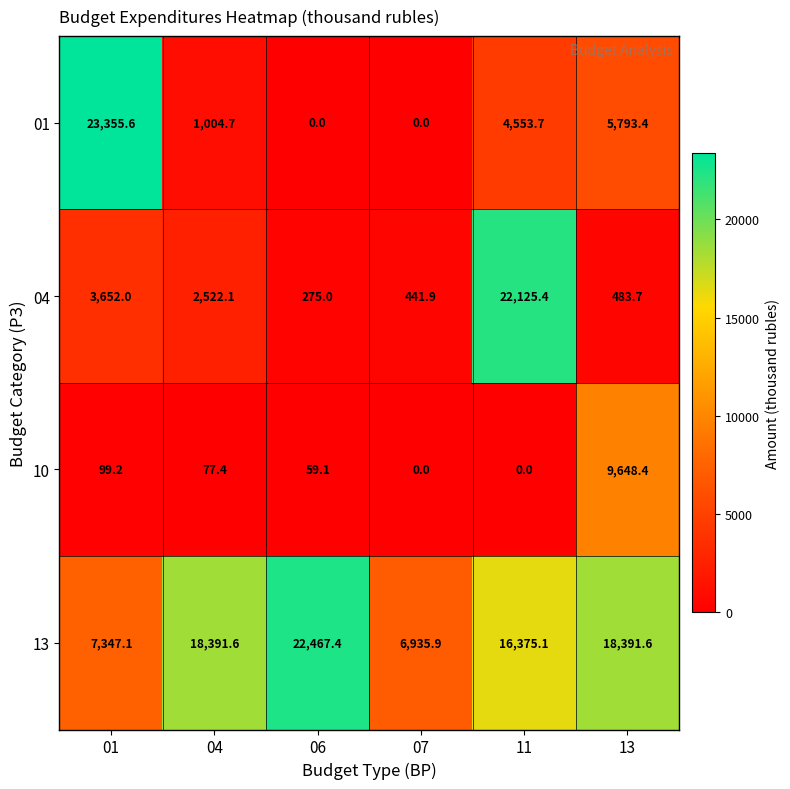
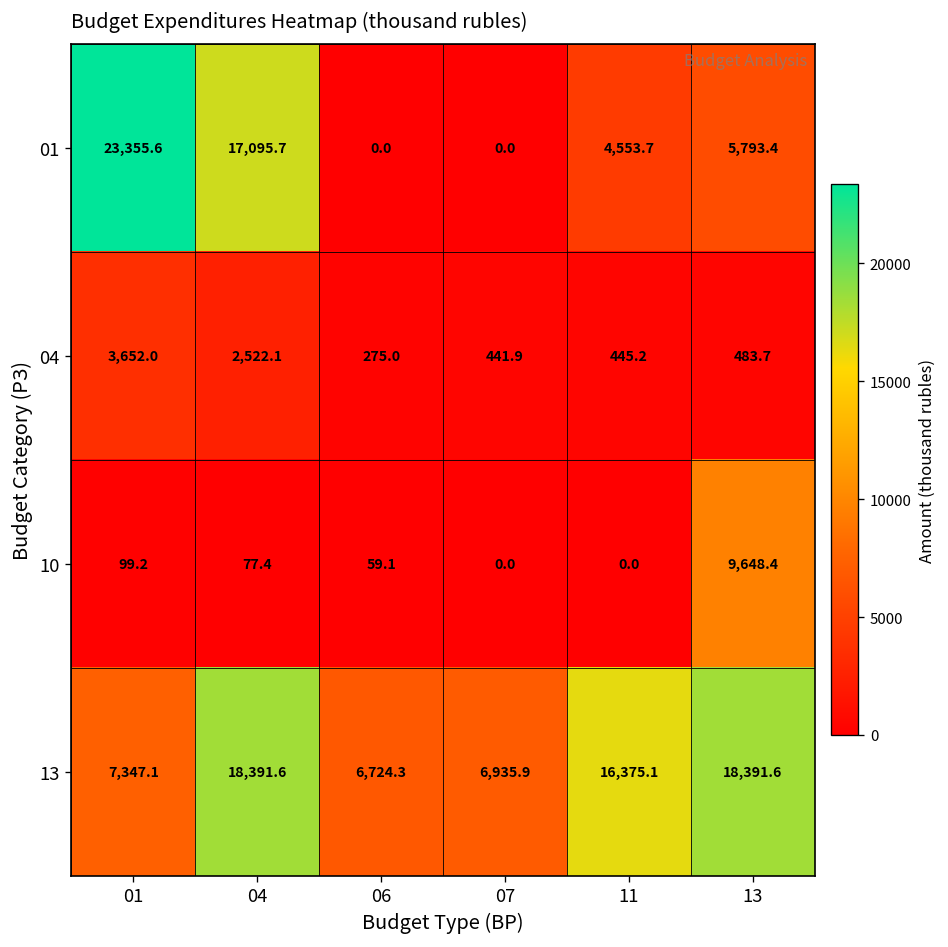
01, 04: 1,004.7 -> 17,095.7
04, 11: 22,125.4 -> 445.2
13, 06: 22,467.4 -> 6,724.3
